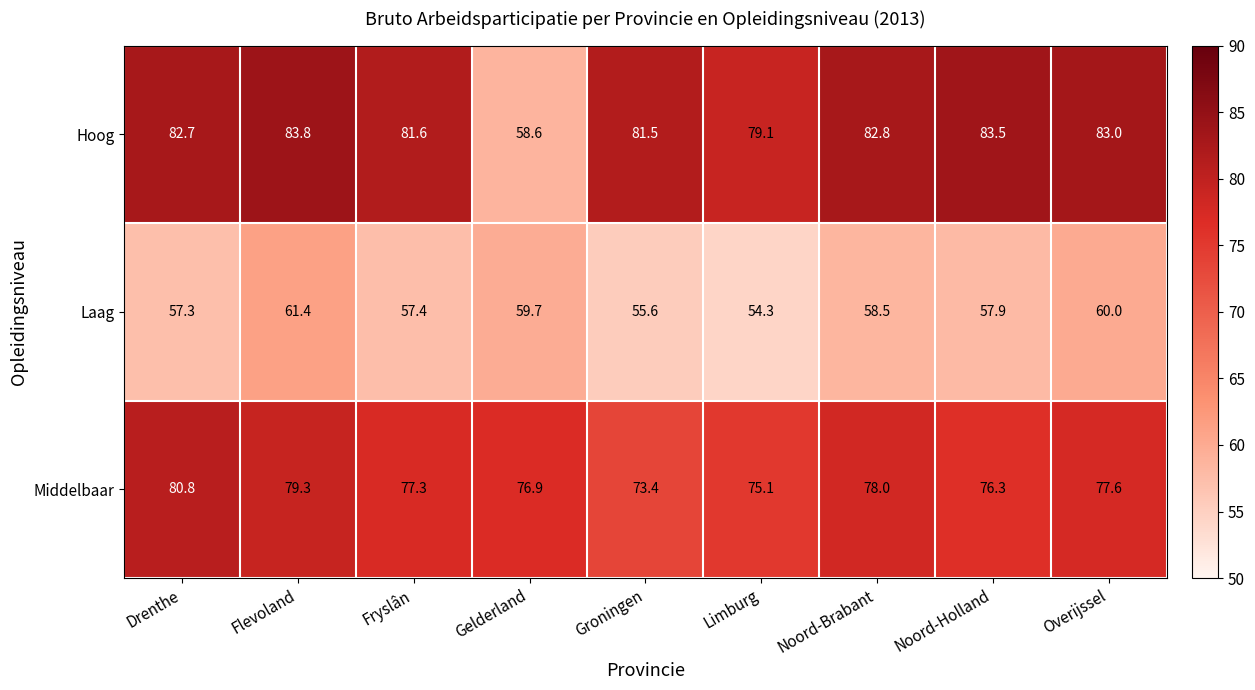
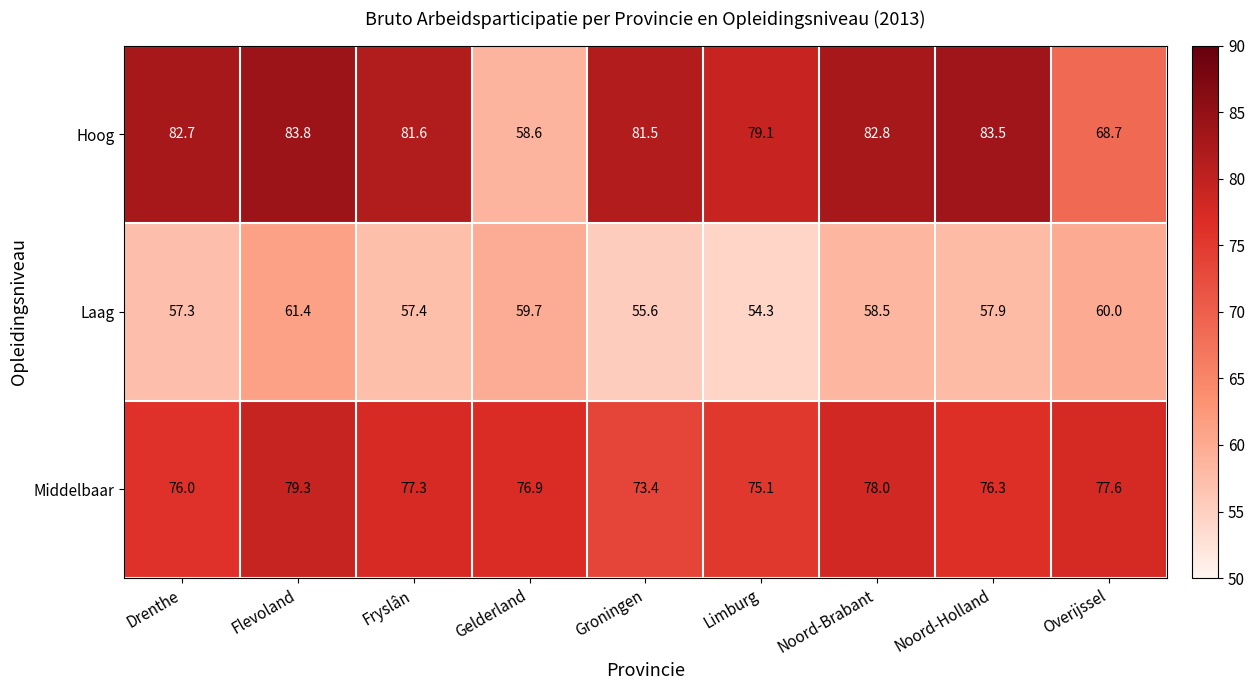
Hoog, Overijssel: 83.0 -> 68.7
Middelbaar, Drenthe: 80.8 -> 76.0
